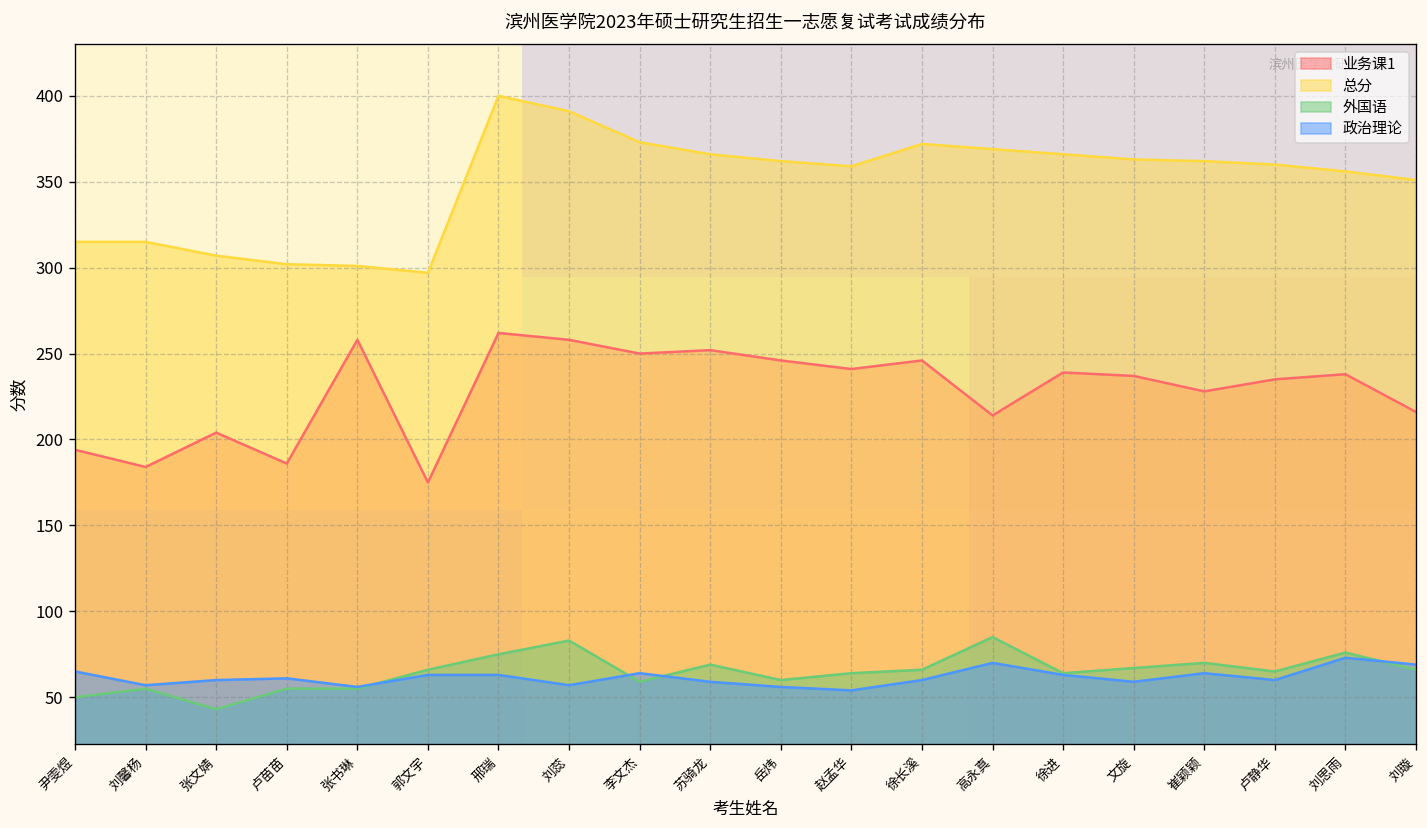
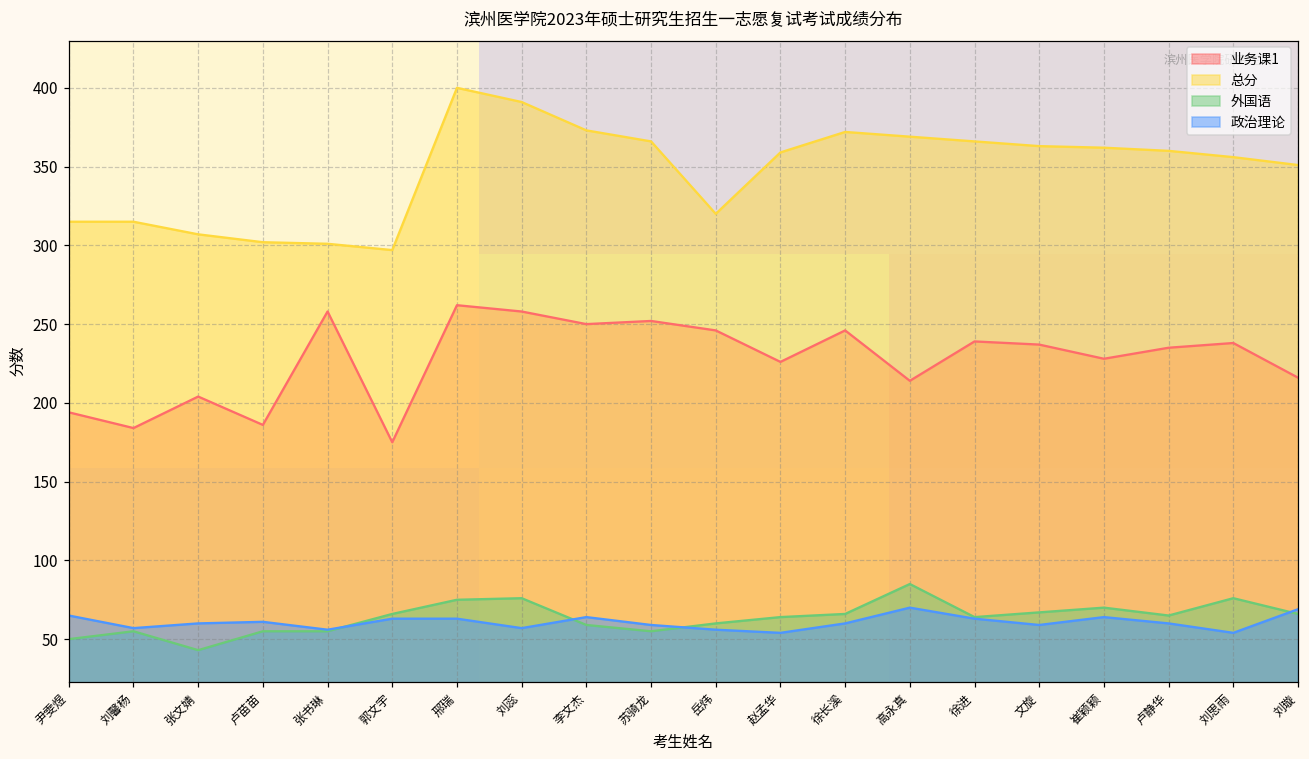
外国语, 刘蕊: 83 -> 76
外国语, 苏骑龙: 69 -> 55
总分, 岳炜: 362 -> 320
业务课1, 赵孟华: 241 -> 226
政治理论, 刘思雨: 73 -> 54
